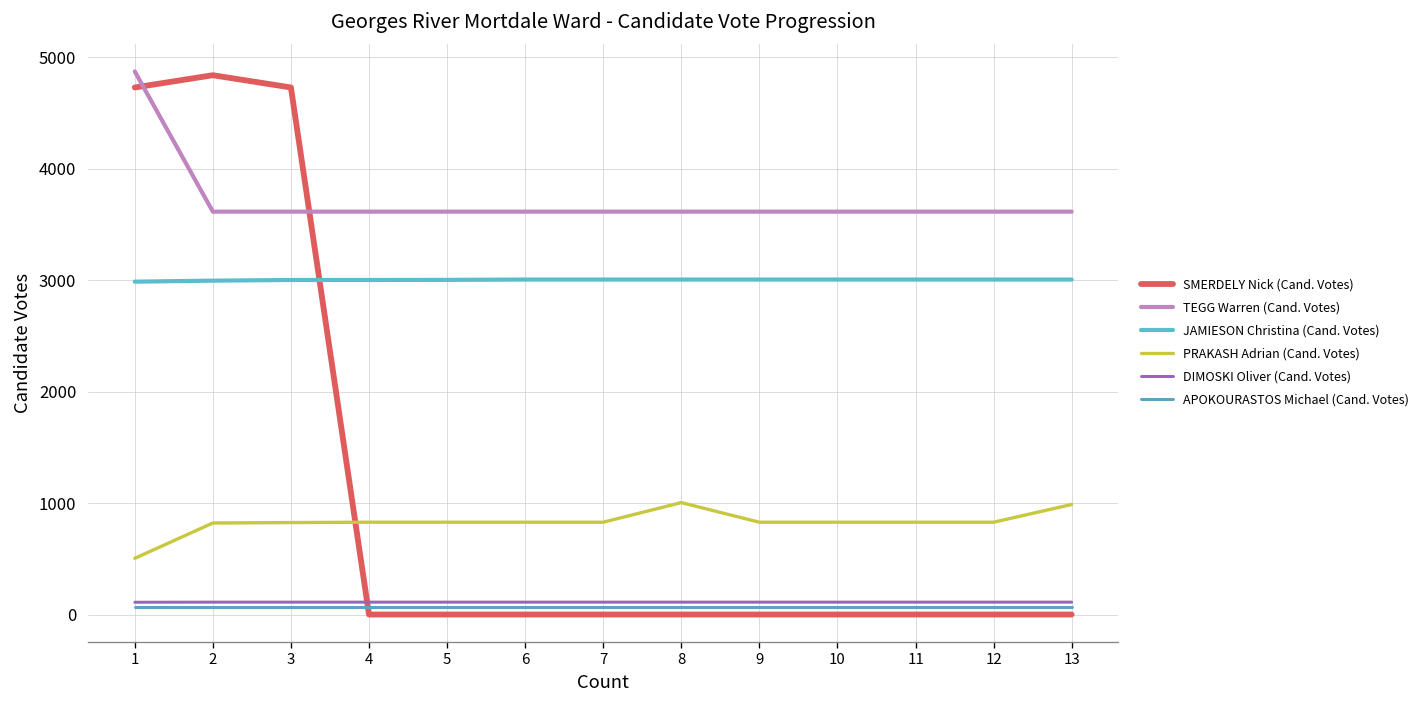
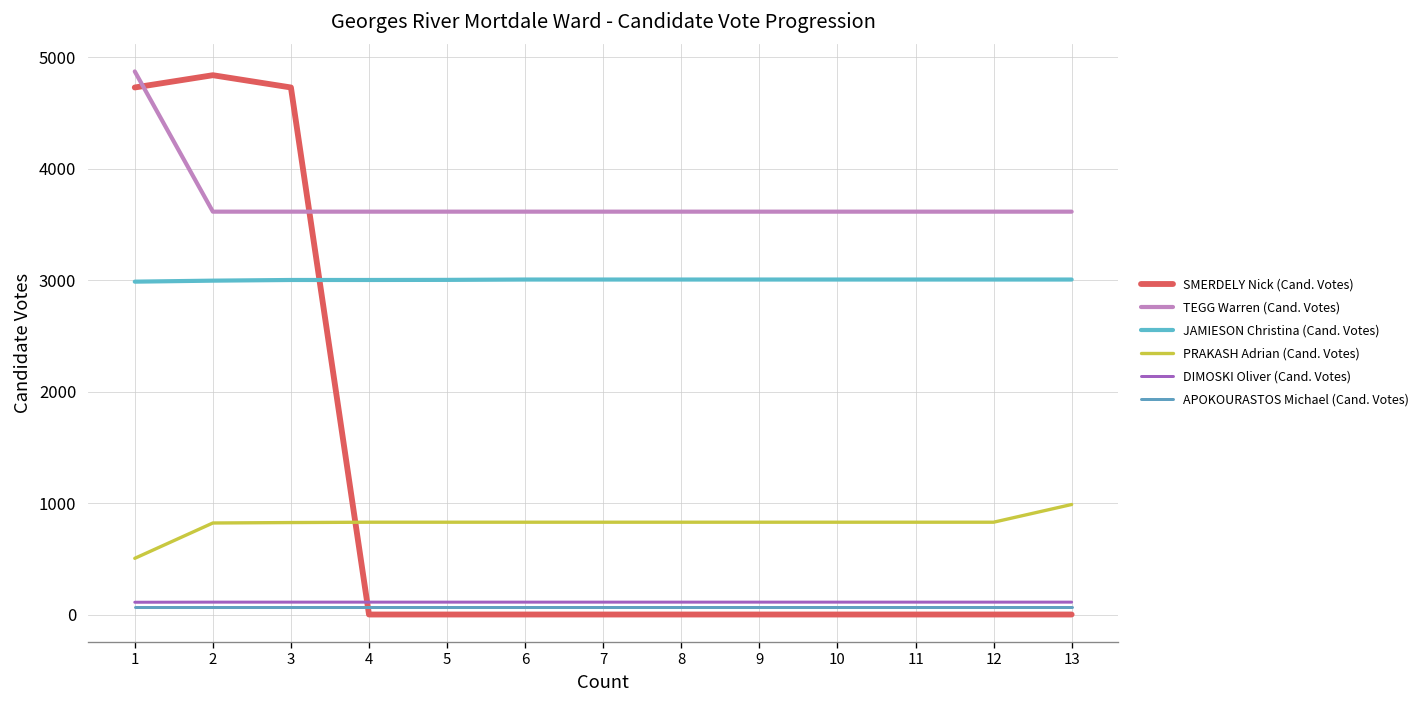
PRAKASH Adrian (Cand. Votes), 8: 1000 -> 800
